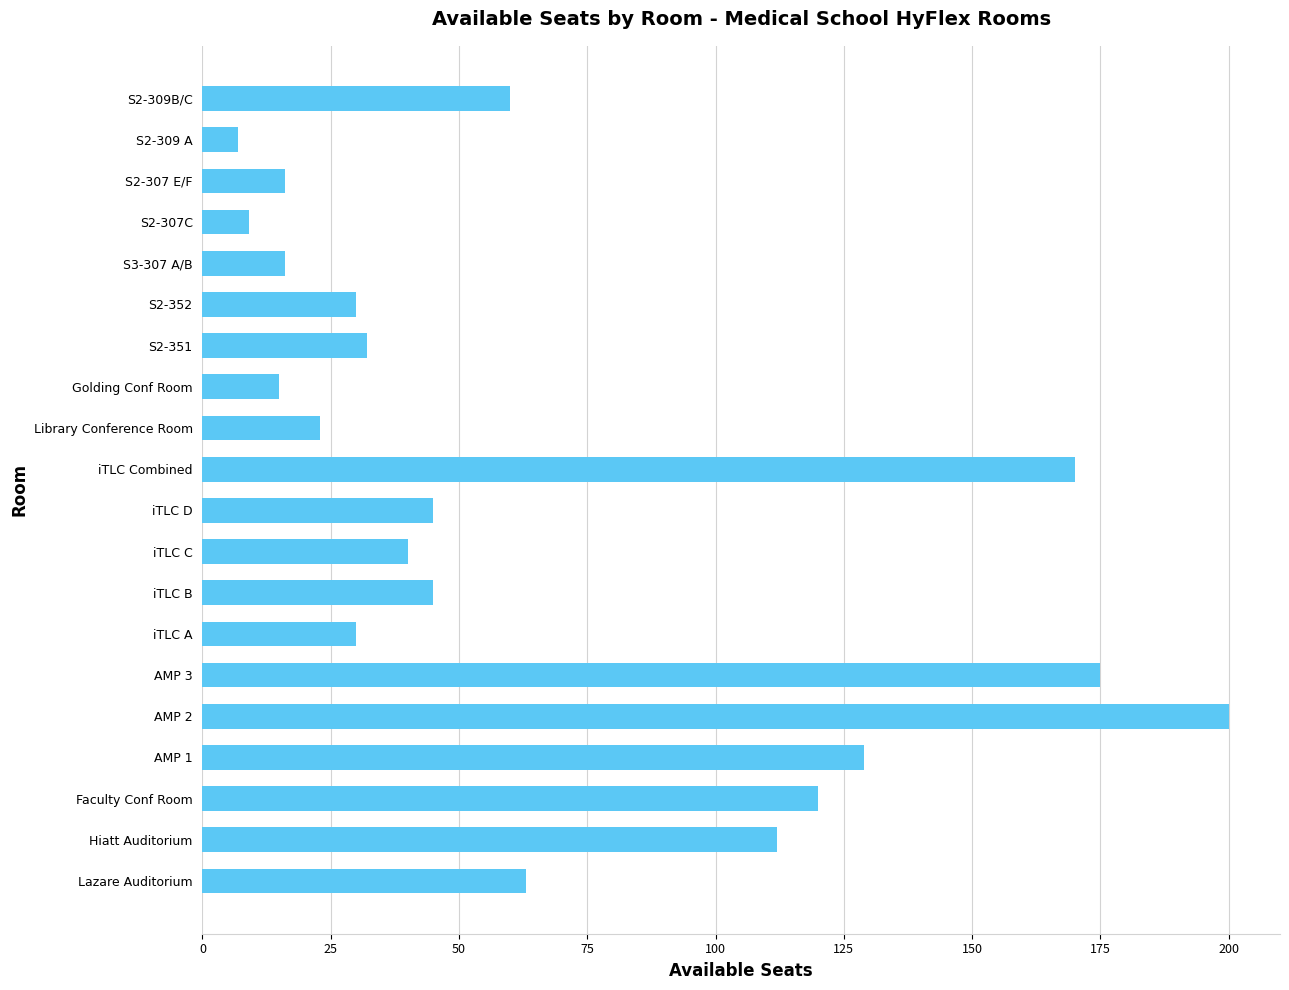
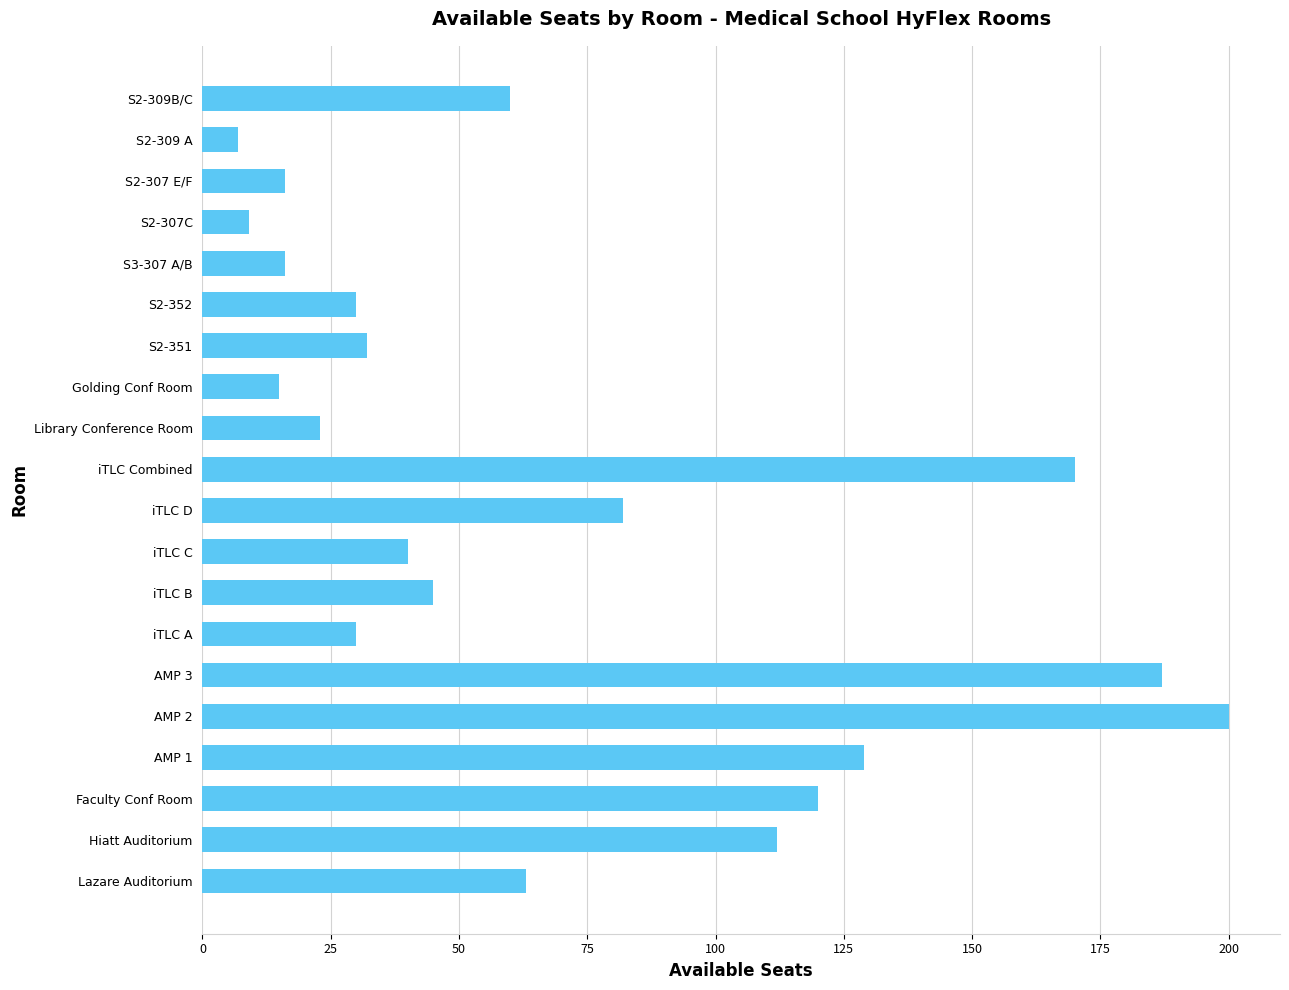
iTLC D: 45 -> 82
AMP 3: 175 -> 187
